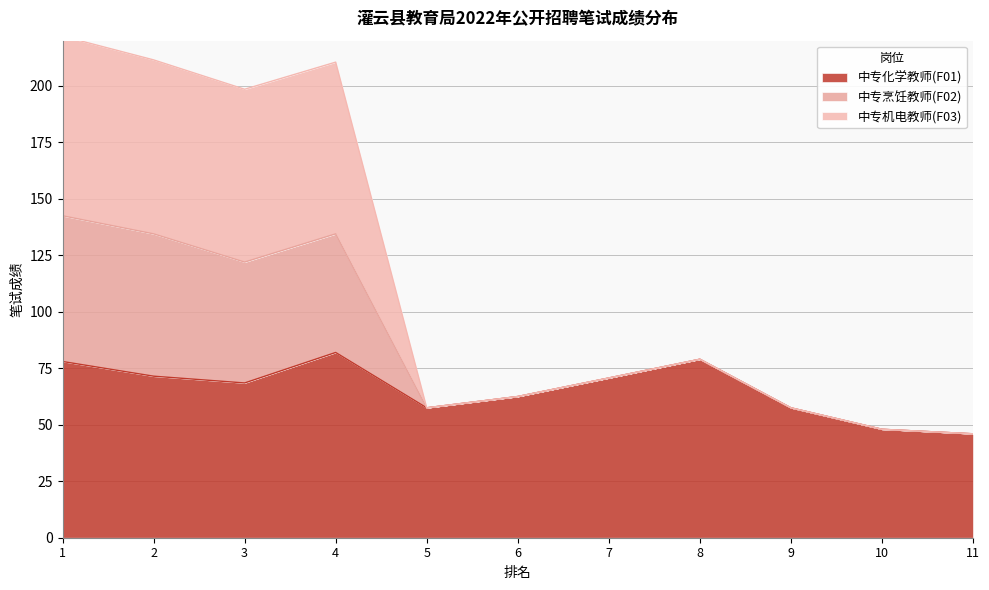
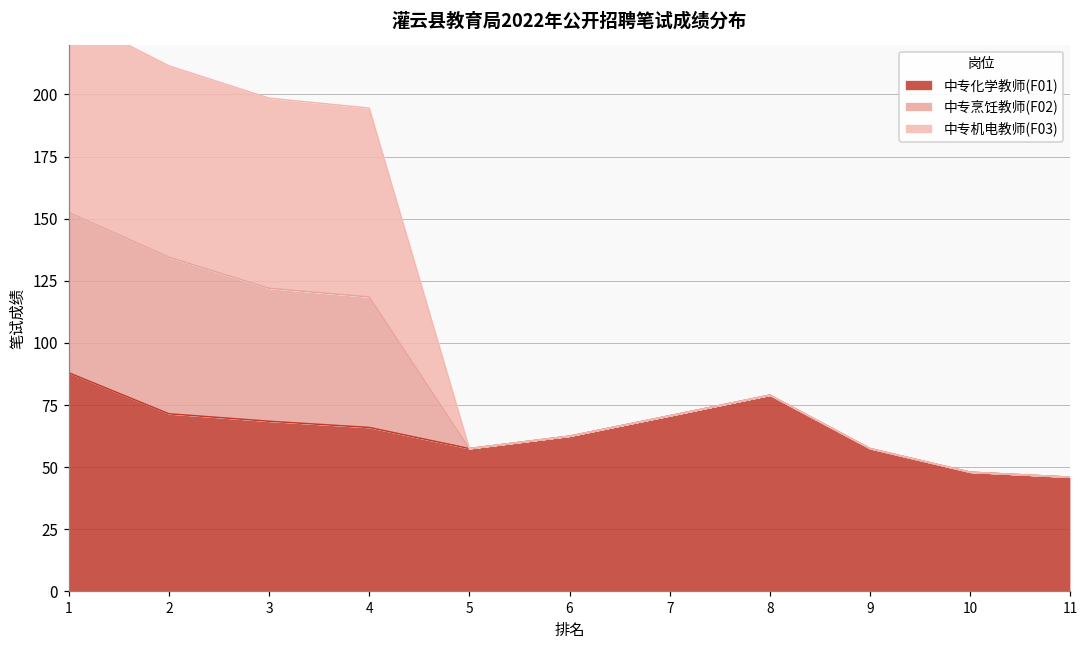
中专化学教师(F01), 1: 78 -> 88
中专化学教师(F01), 4: 82 -> 66
